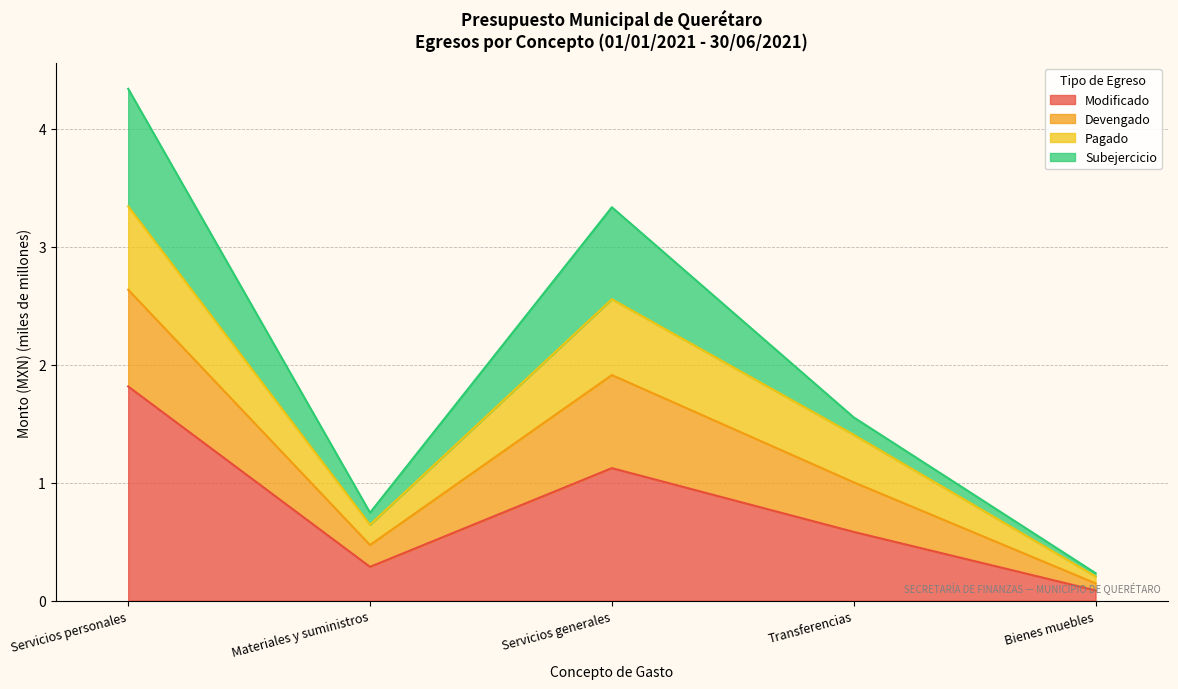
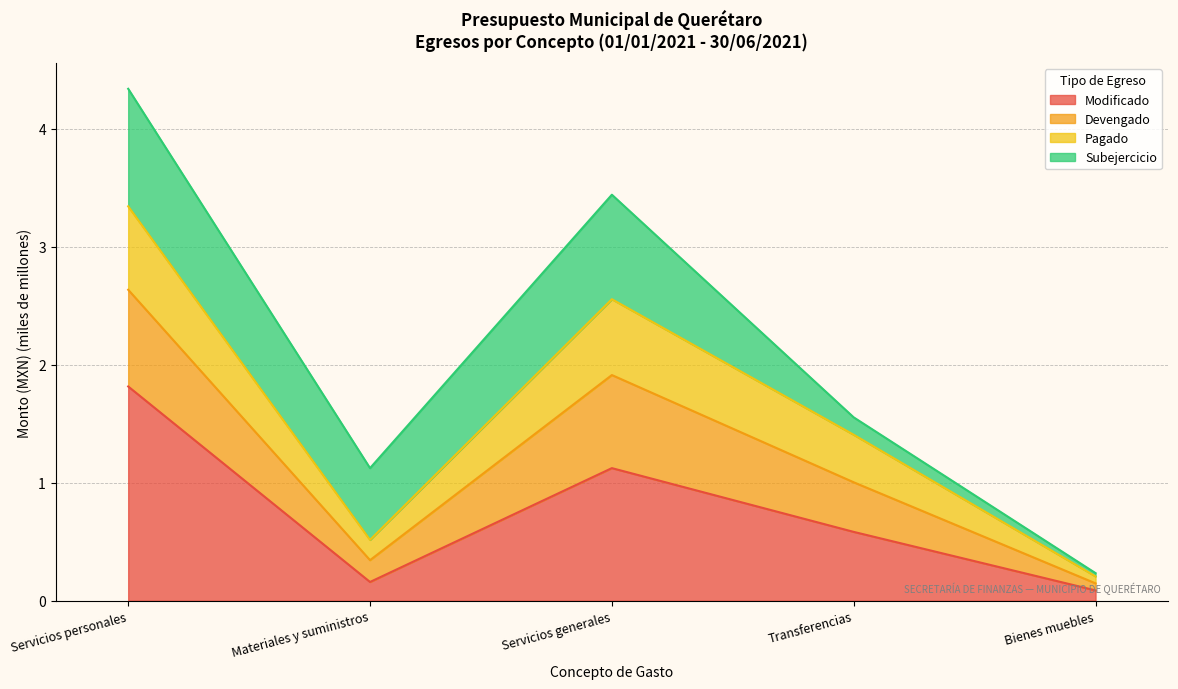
Modificado, Materiales y suministros: 0.29 -> 0.16
Subejercicio, Materiales y suministros: 0.10 -> 0.61
Subejercicio, Servicios generales: 0.78 -> 0.89
